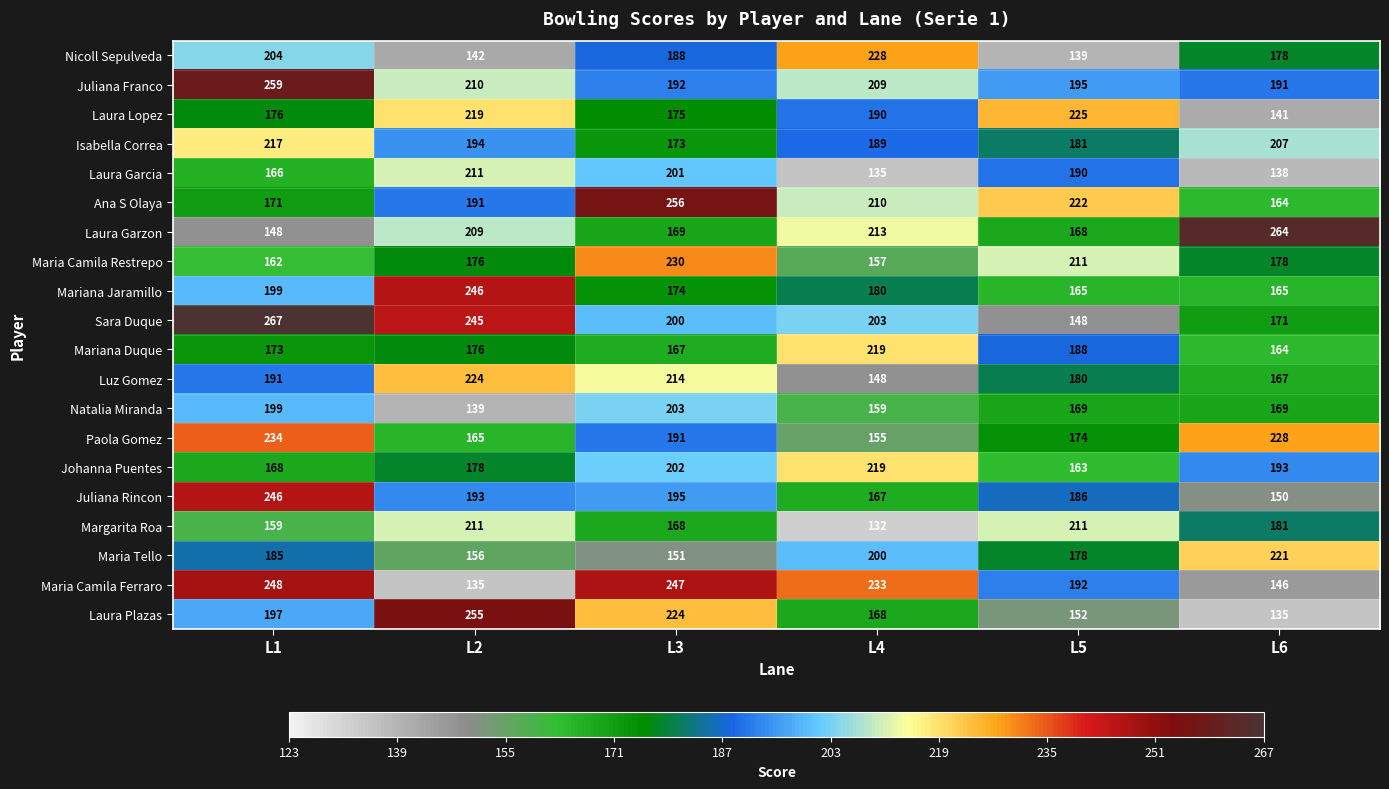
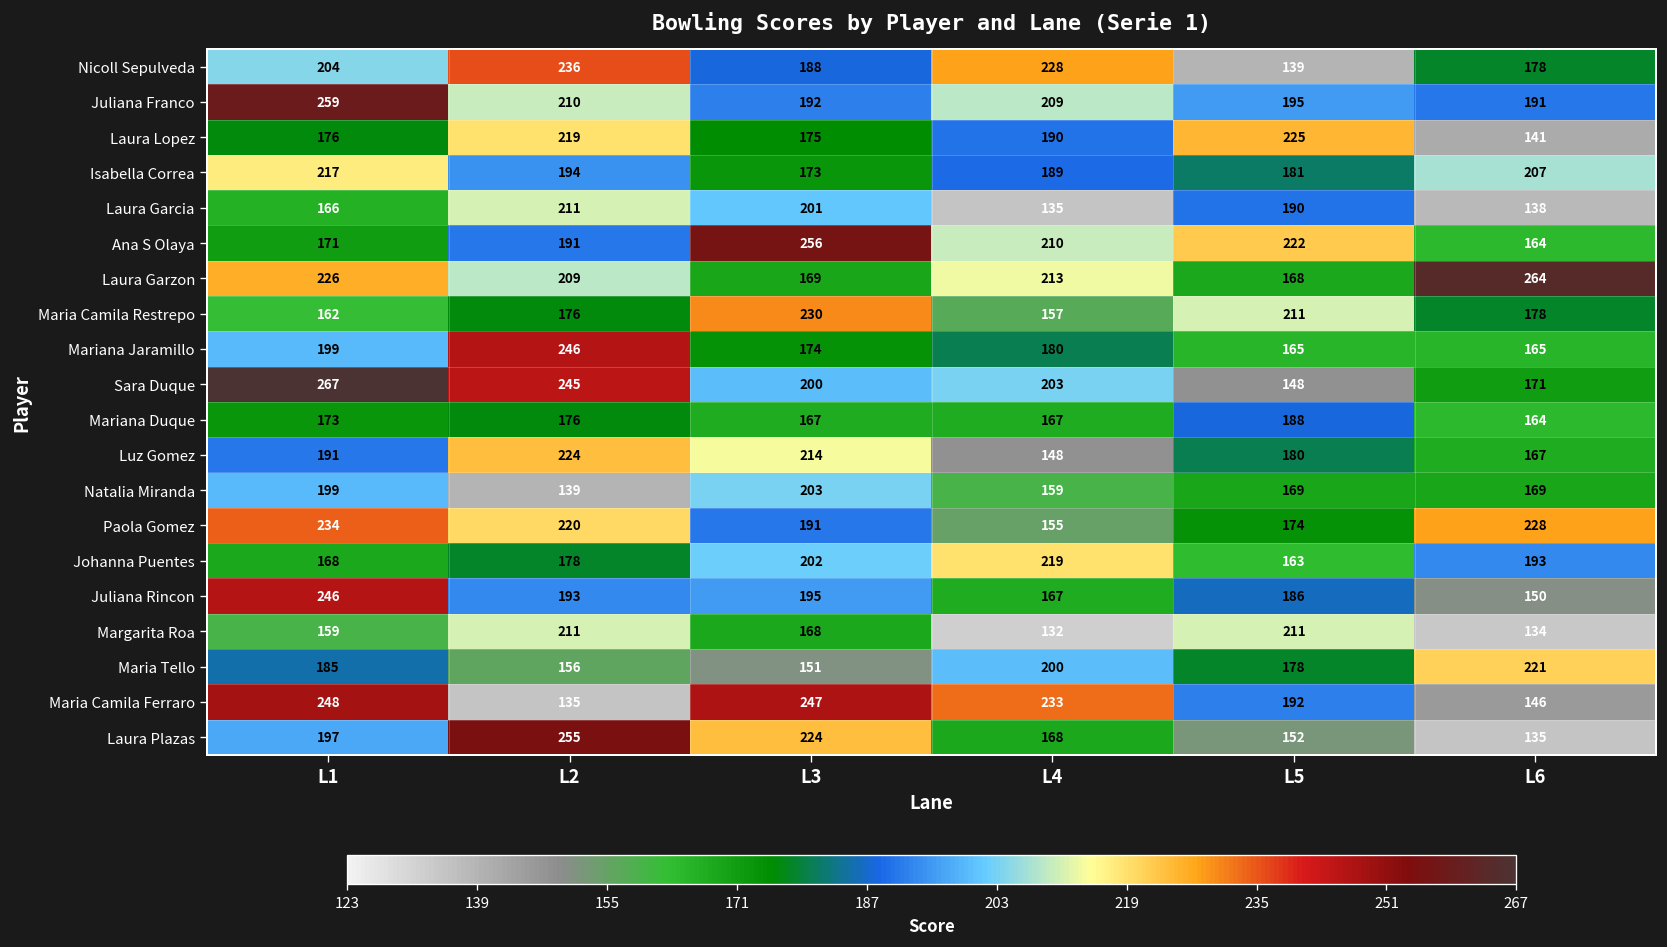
Nicoll Sepulveda, L2: 142 -> 236
Laura Garzon, L1: 148 -> 226
Mariana Duque, L4: 219 -> 167
Paola Gomez, L2: 165 -> 220
Margarita Roa, L6: 181 -> 134
